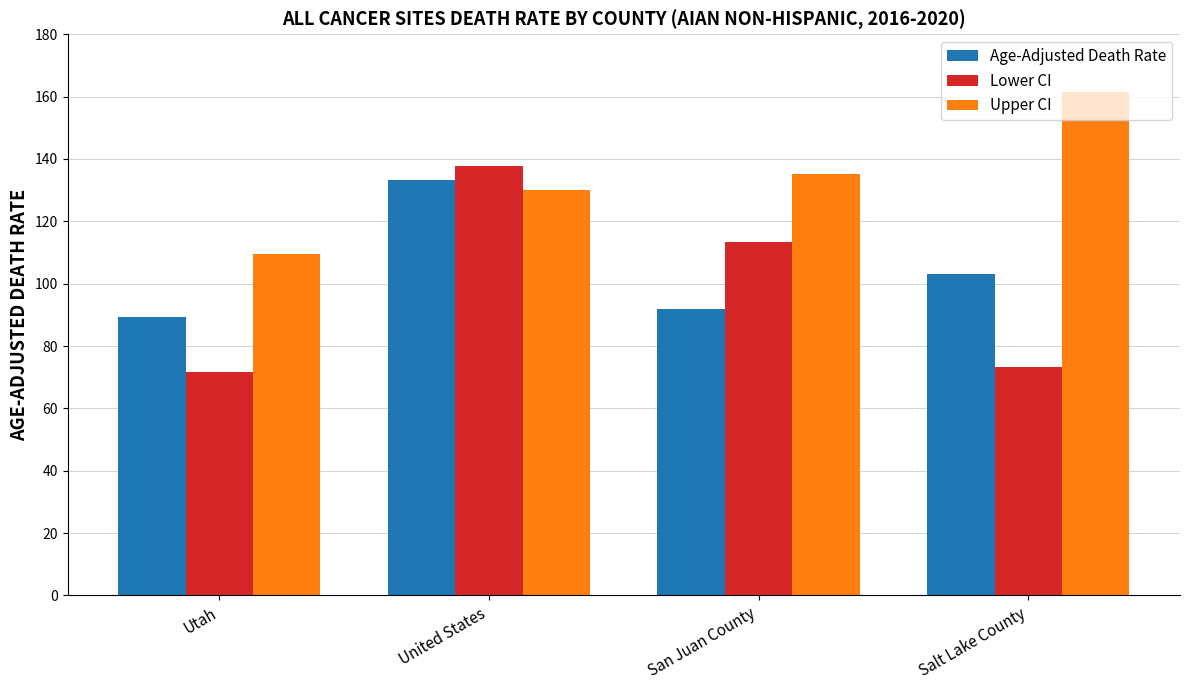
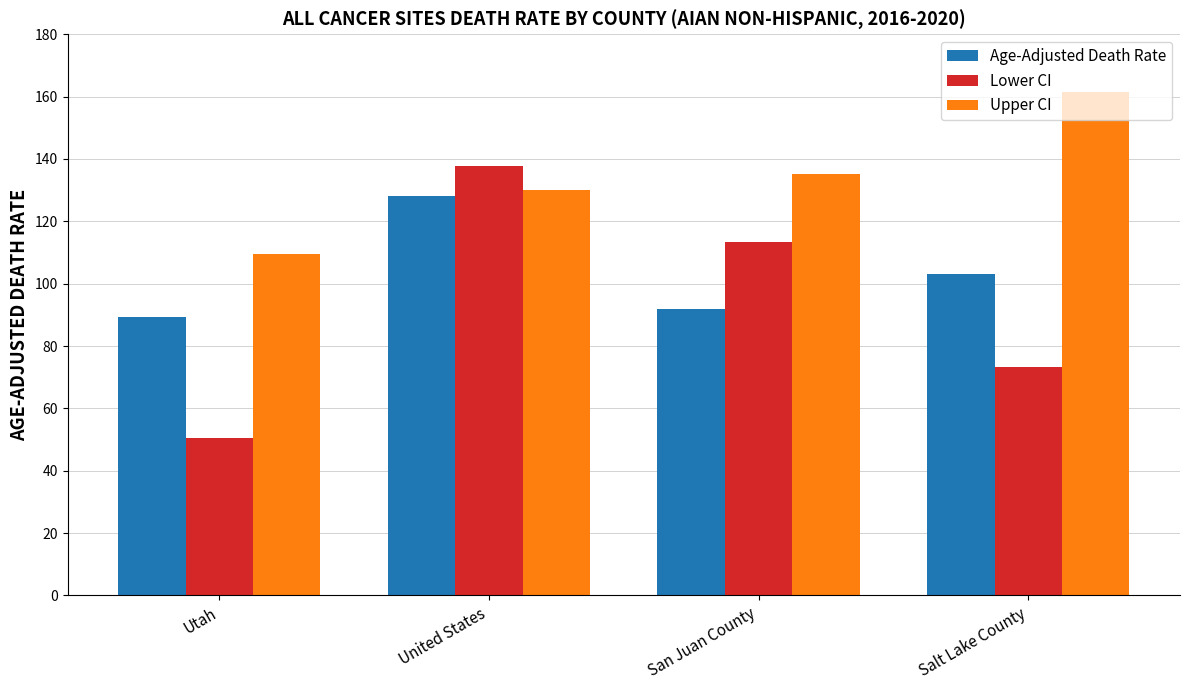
Lower CI, Utah: 72 -> 50
Age-Adjusted Death Rate, United States: 133 -> 128
